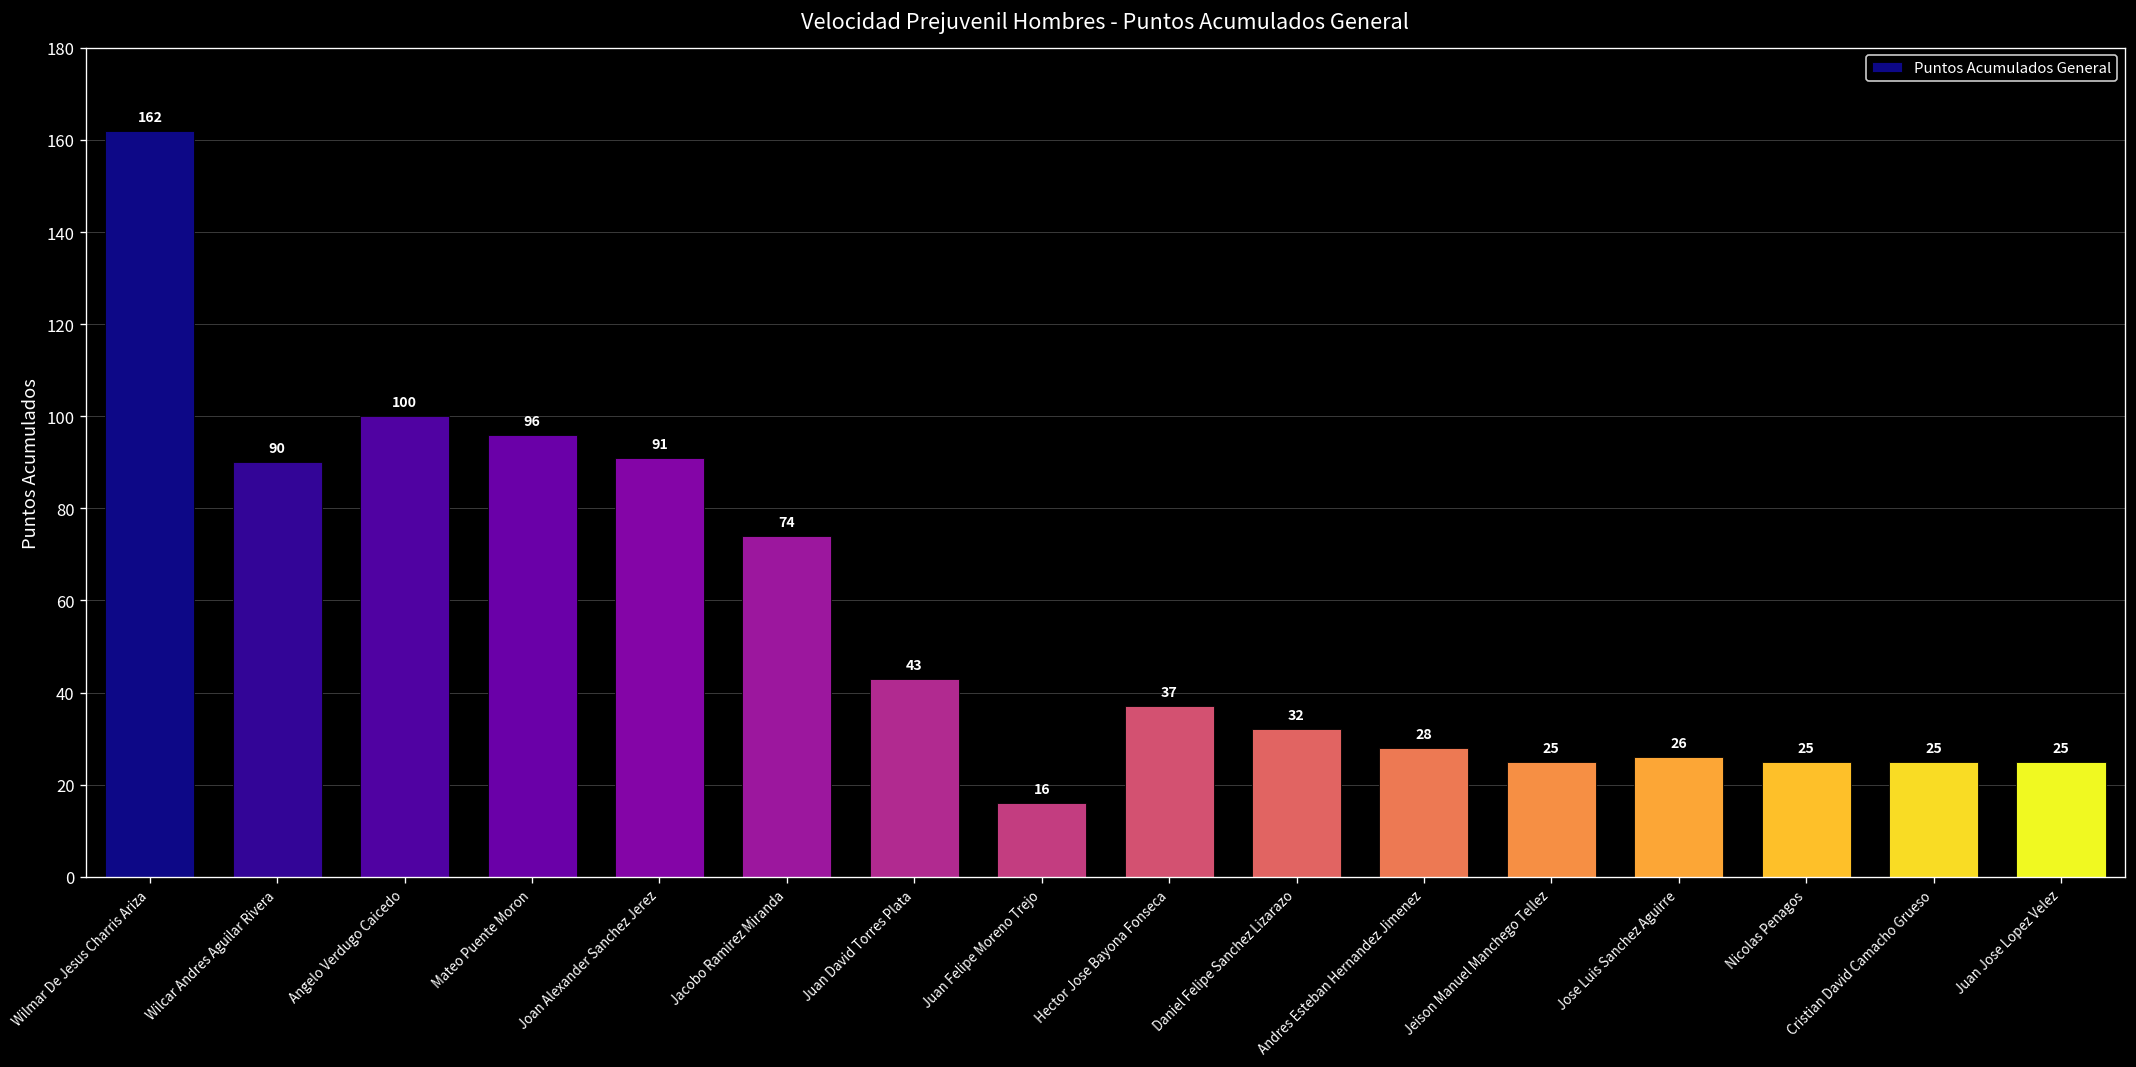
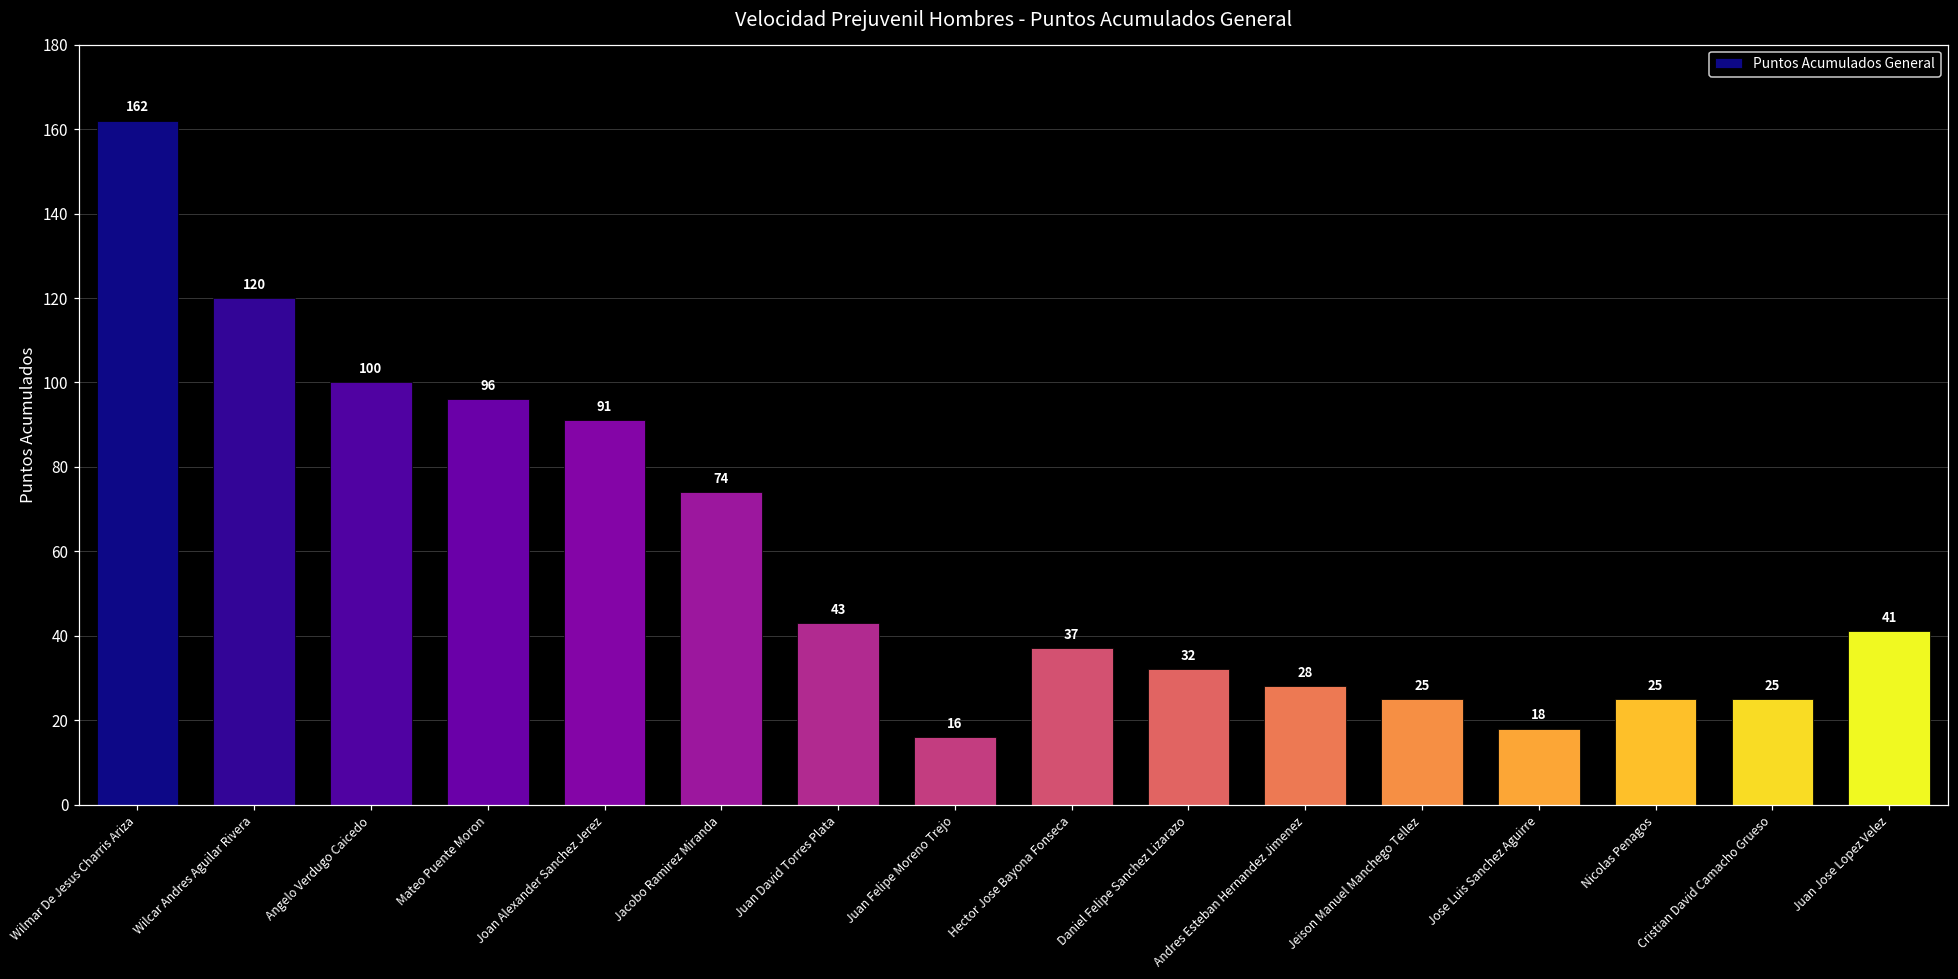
Wilcar Andres Aguilar Rivera: 90 -> 120
Jose Luis Sanchez Aguirre: 26 -> 18
Juan Jose Lopez Velez: 25 -> 41
